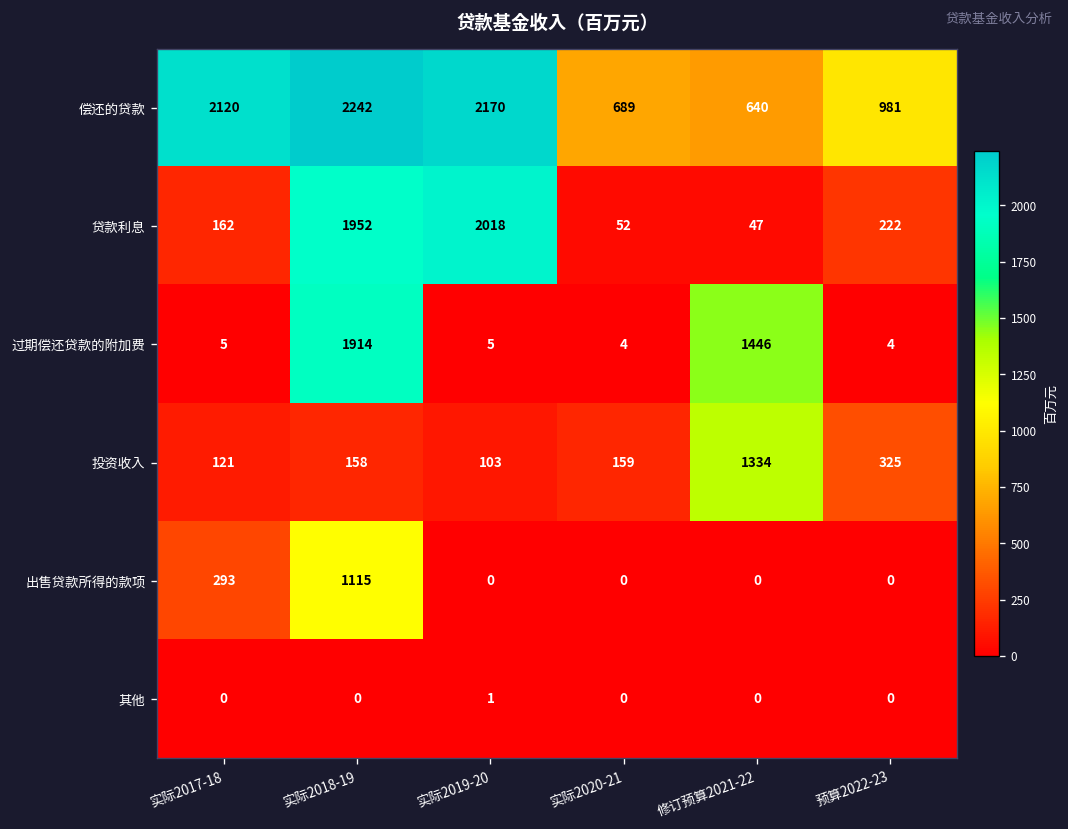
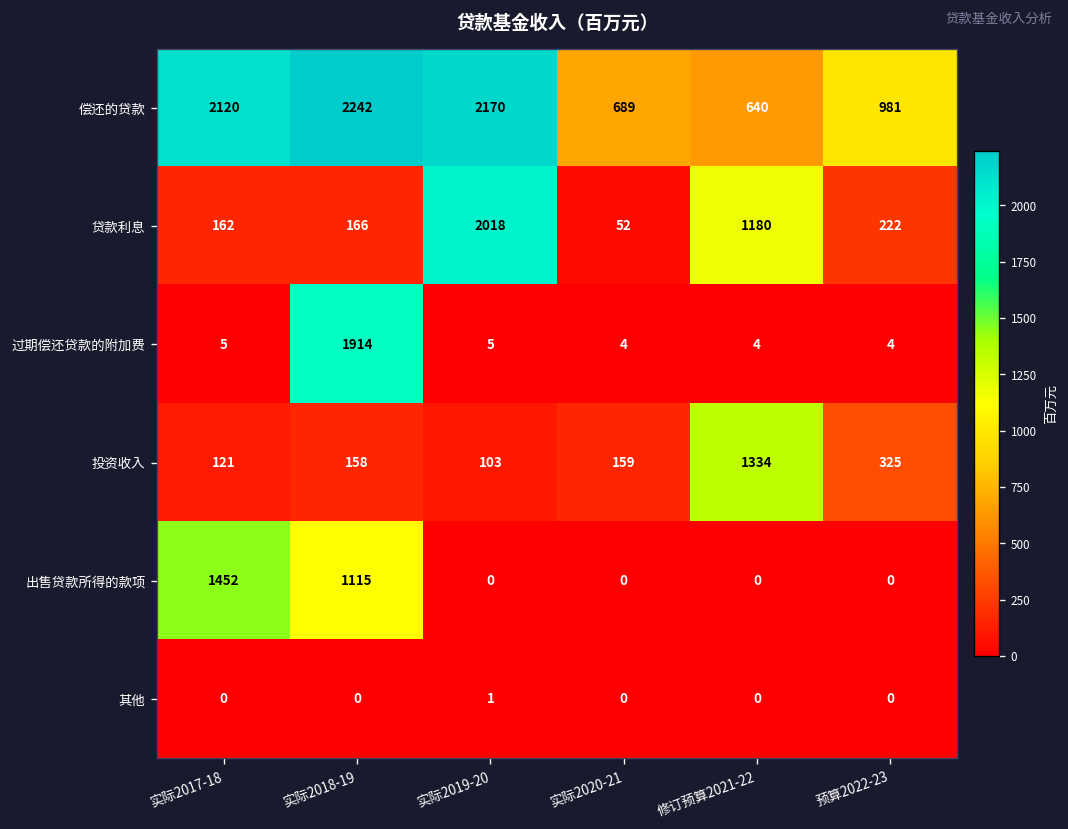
贷款利息, 实际2018-19: 1952 -> 166
贷款利息, 修订预算2021-22: 47 -> 1180
过期偿还贷款的附加费, 修订预算2021-22: 1446 -> 4
出售贷款所得的款项, 实际2017-18: 293 -> 1452
